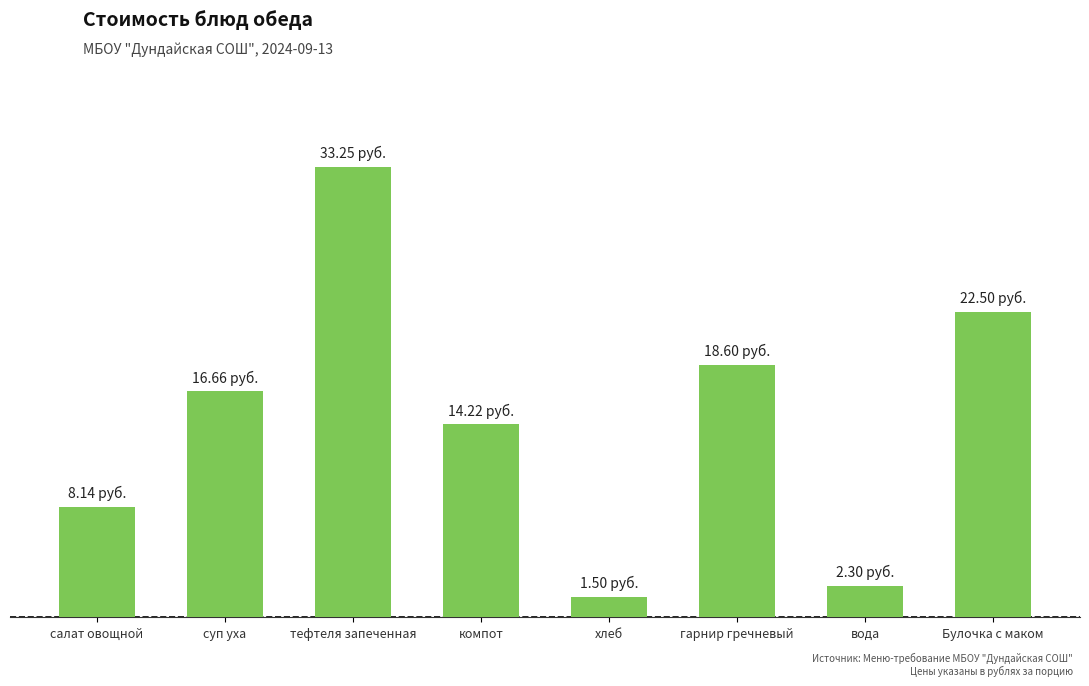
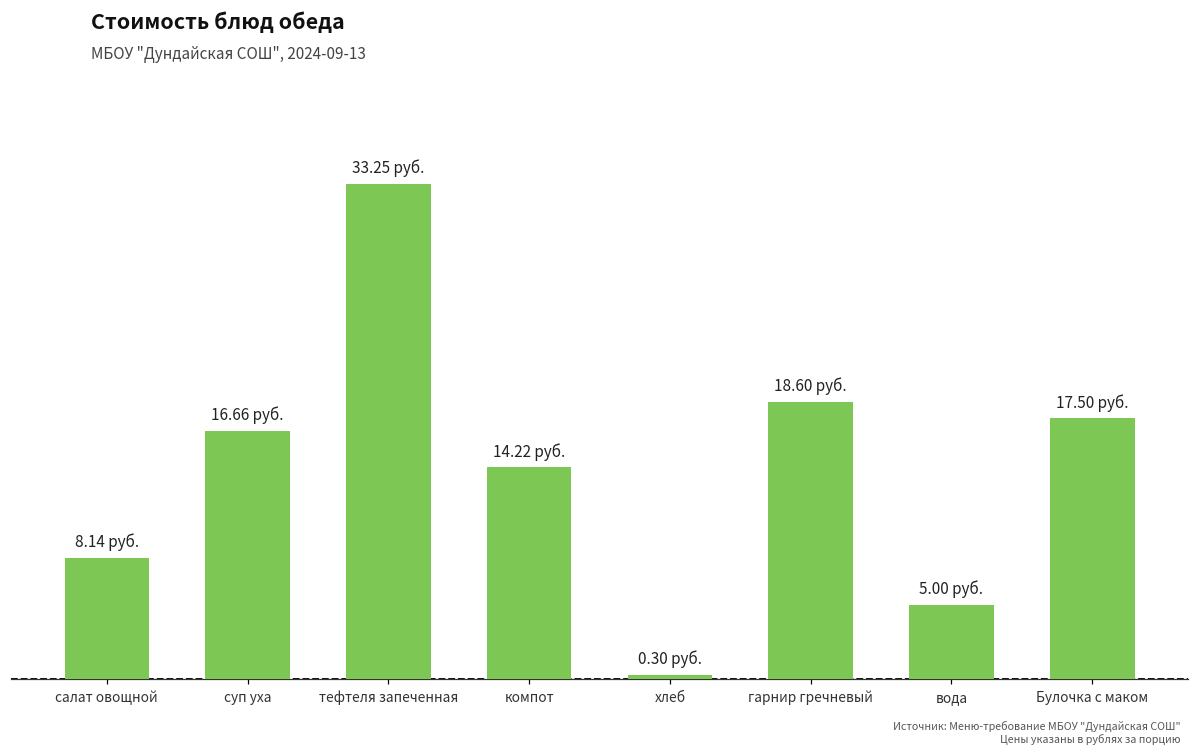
хлеб: 1.50 -> 0.30
вода: 2.30 -> 5.00
Булочка с маком: 22.50 -> 17.50
